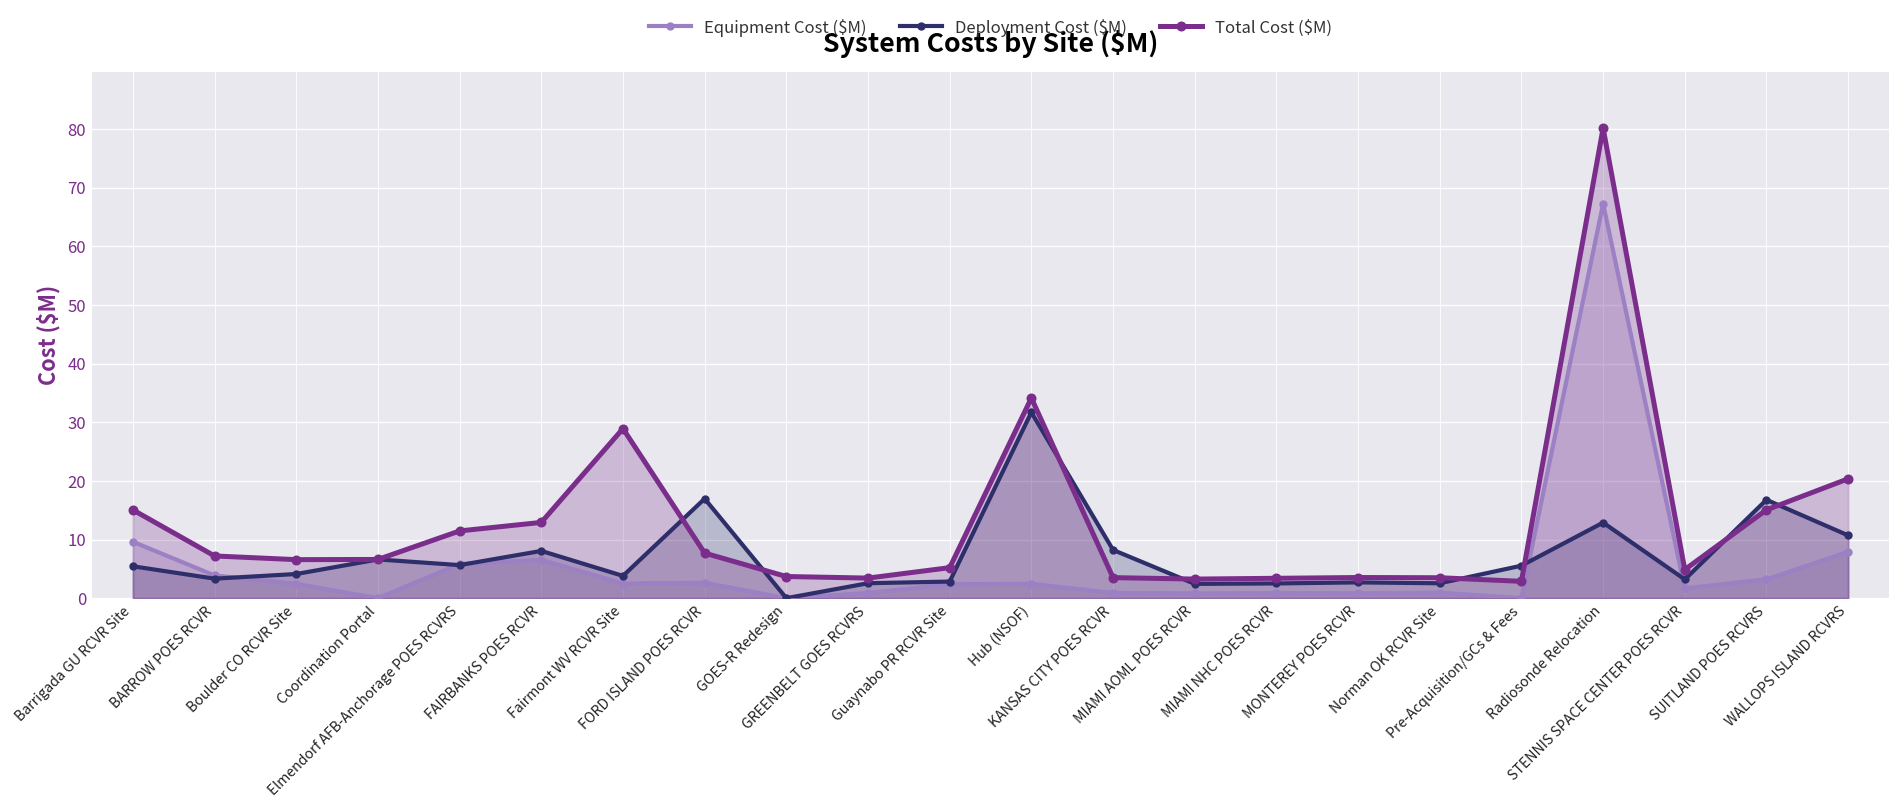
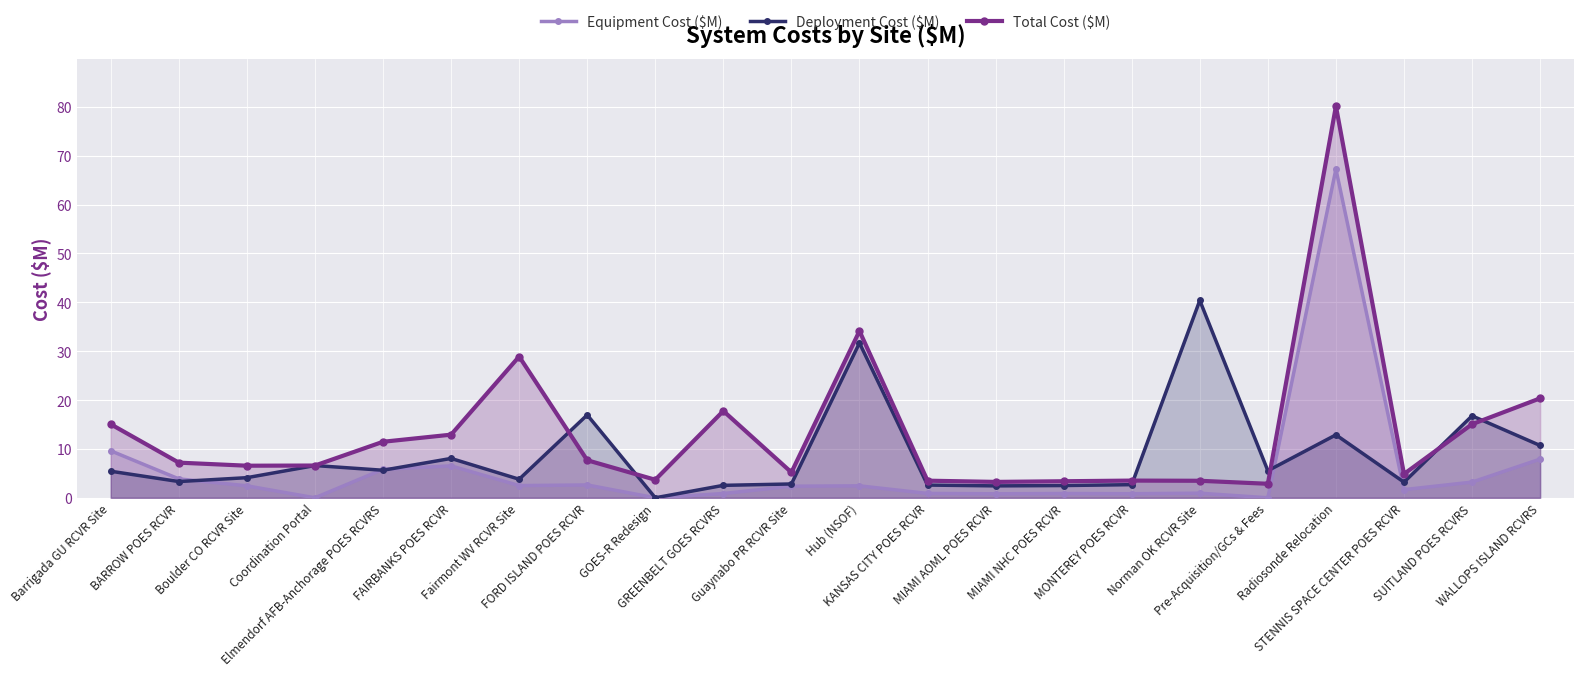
Total Cost ($M), GREENBELT GOES RCVRS: 3 -> 18
Deployment Cost ($M), KANSAS CITY POES RCVR: 8 -> 3
Deployment Cost ($M), Norman OK RCVR Site: 3 -> 40
